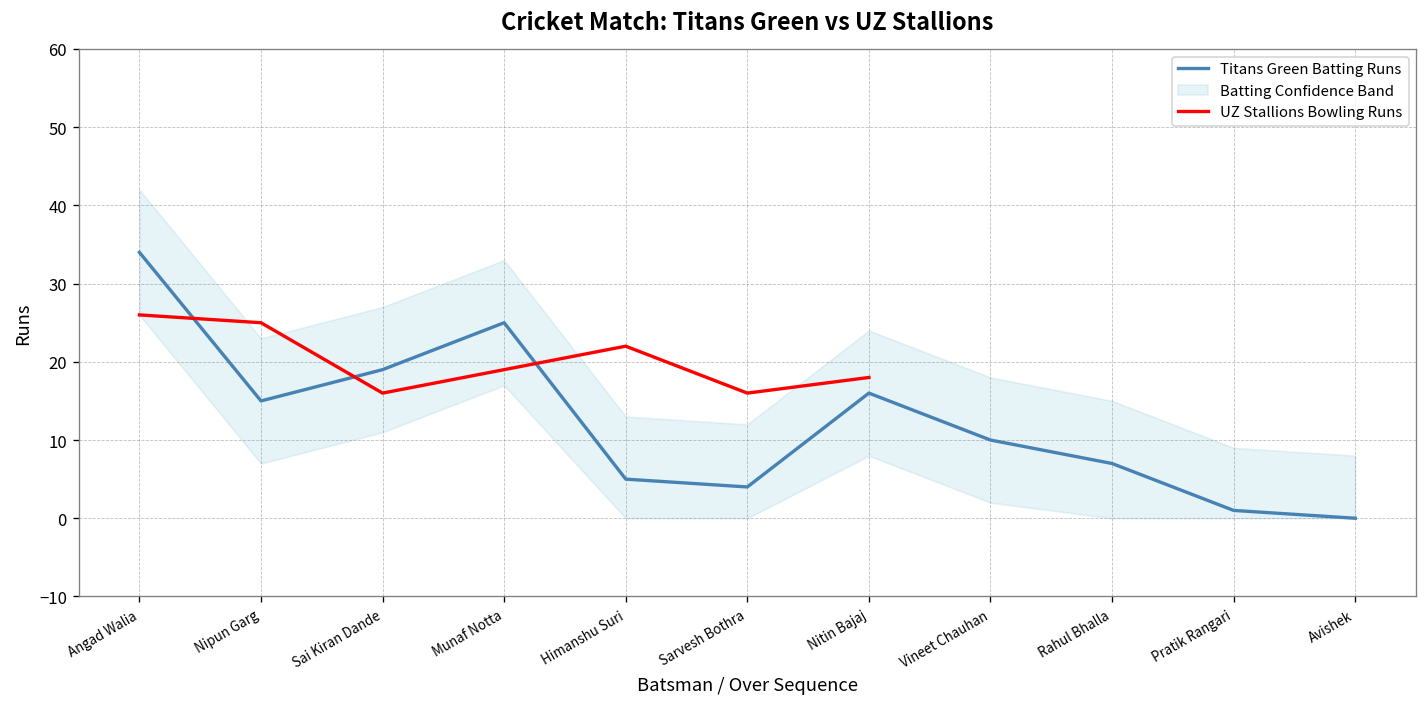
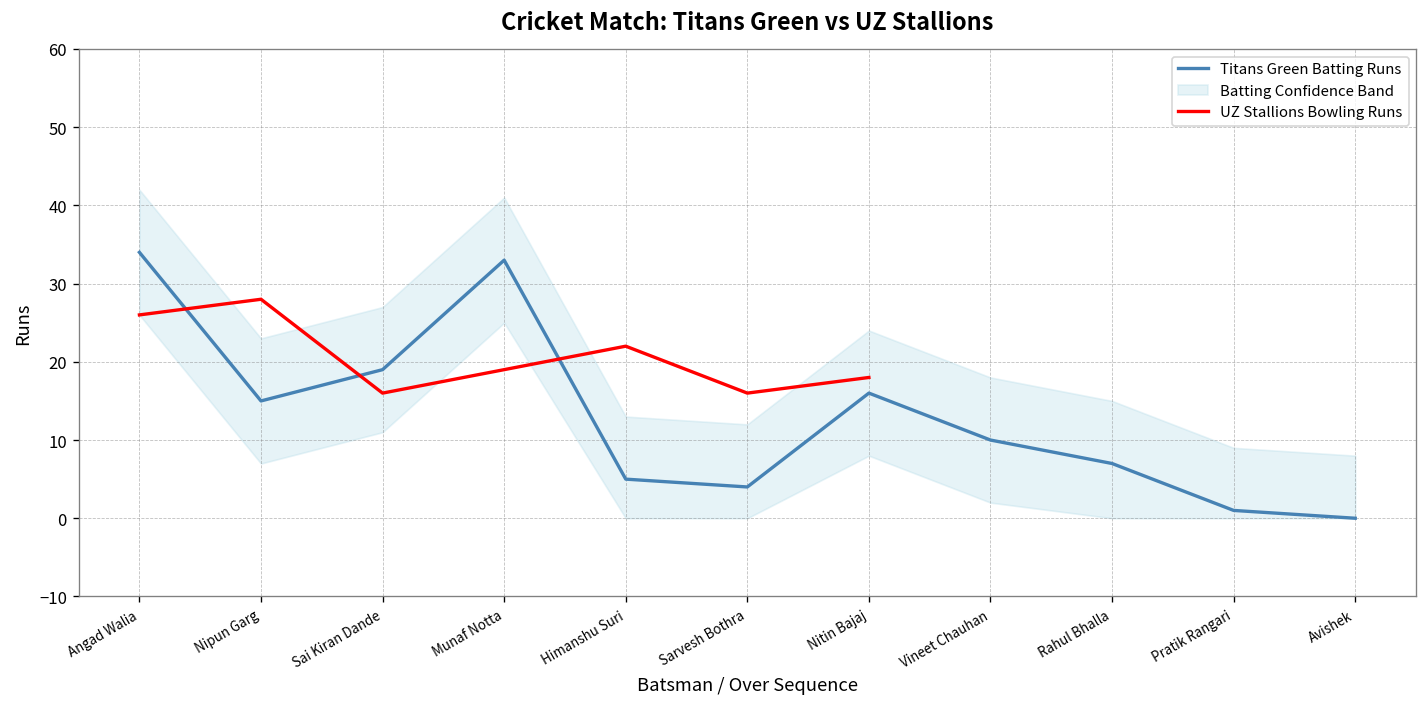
UZ Stallions Bowling Runs, Nipun Garg: 25 -> 28
Titans Green Batting Runs, Munaf Notta: 25 -> 33
